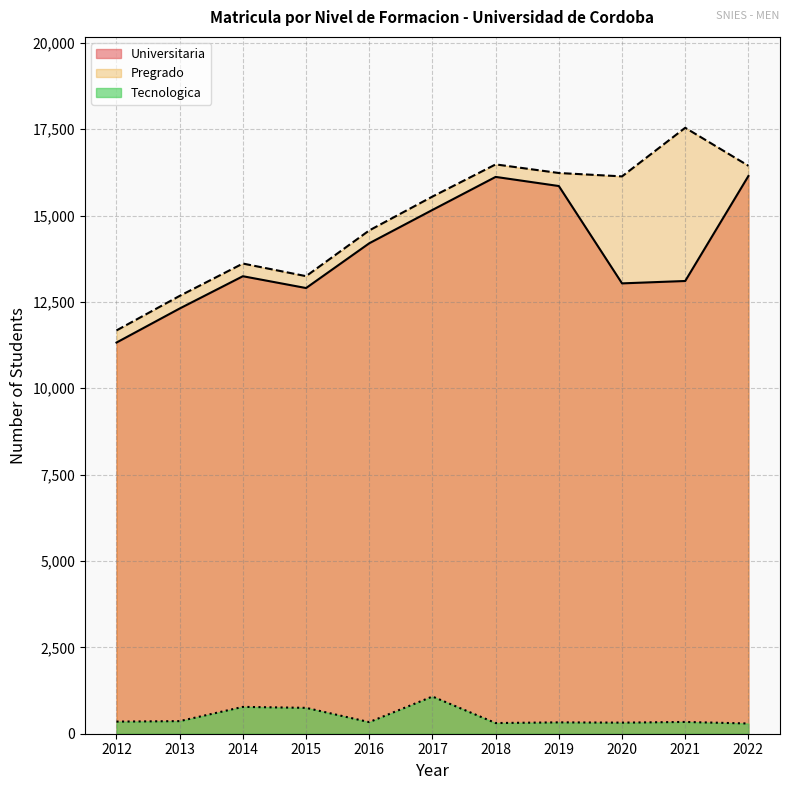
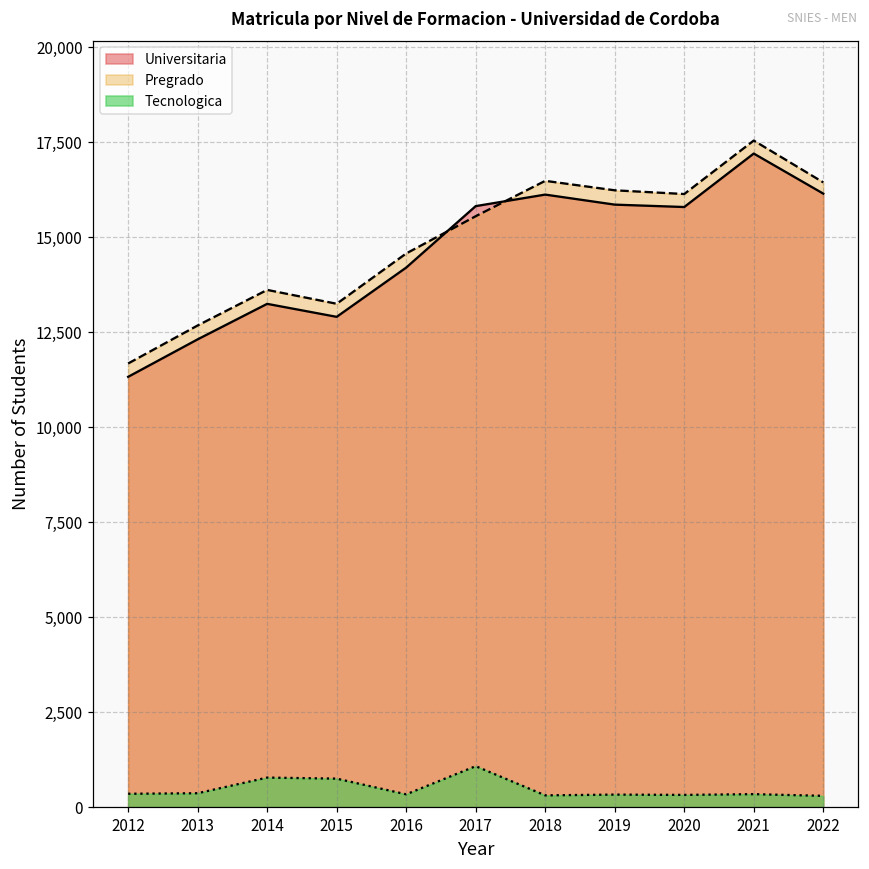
Universitaria, 2017: 15,200 -> 15,800
Universitaria, 2020: 13,000 -> 15,800
Universitaria, 2021: 13,100 -> 17,200
